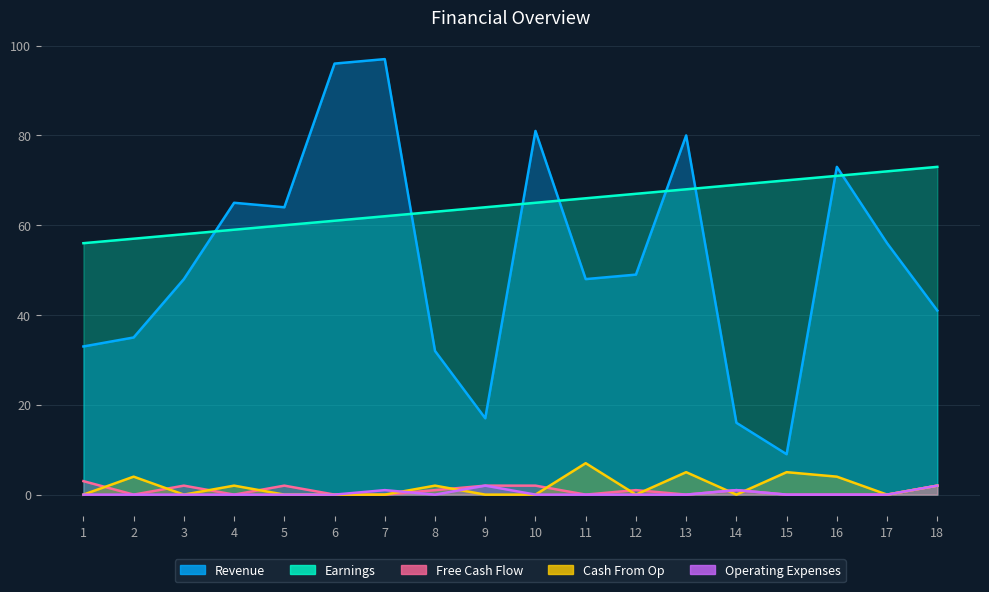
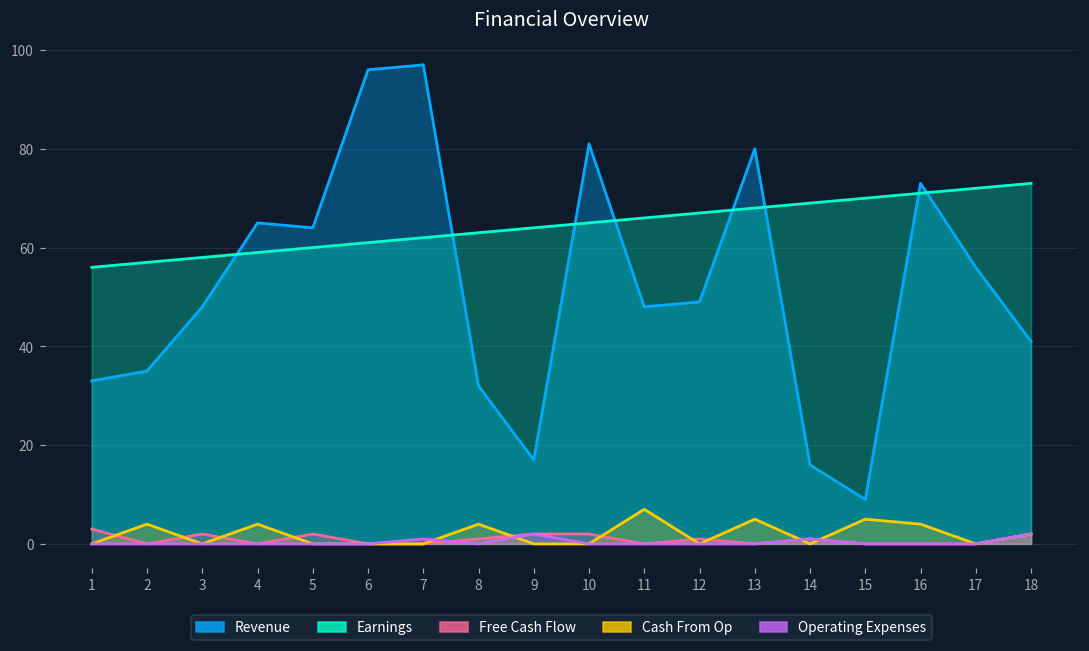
Cash From Op, 4: 2 -> 4
Cash From Op, 8: 2 -> 4
